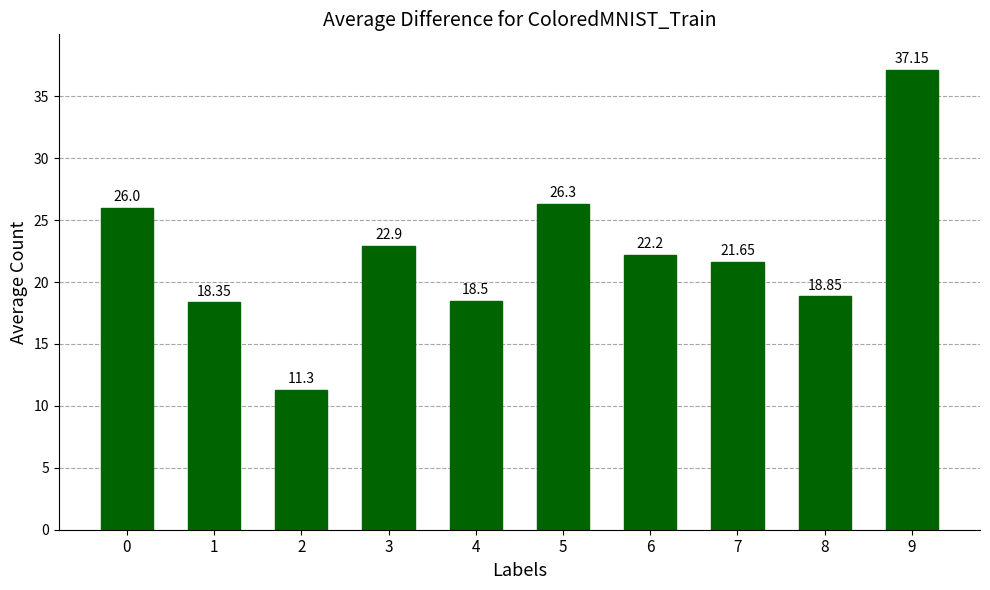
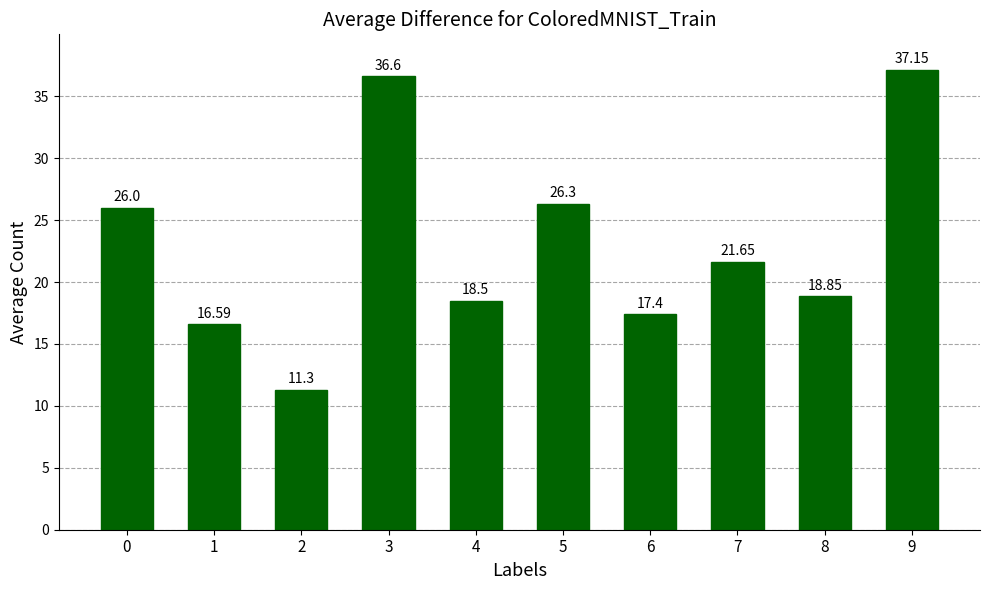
1: 18.35 -> 16.59
3: 22.9 -> 36.6
6: 22.2 -> 17.4
